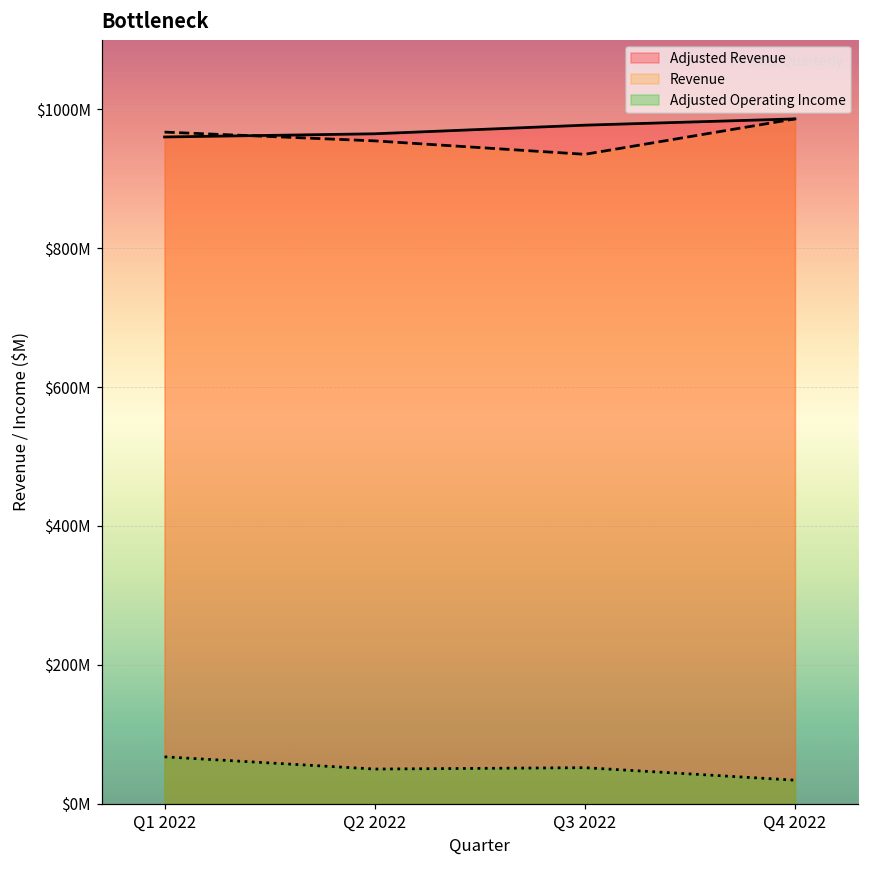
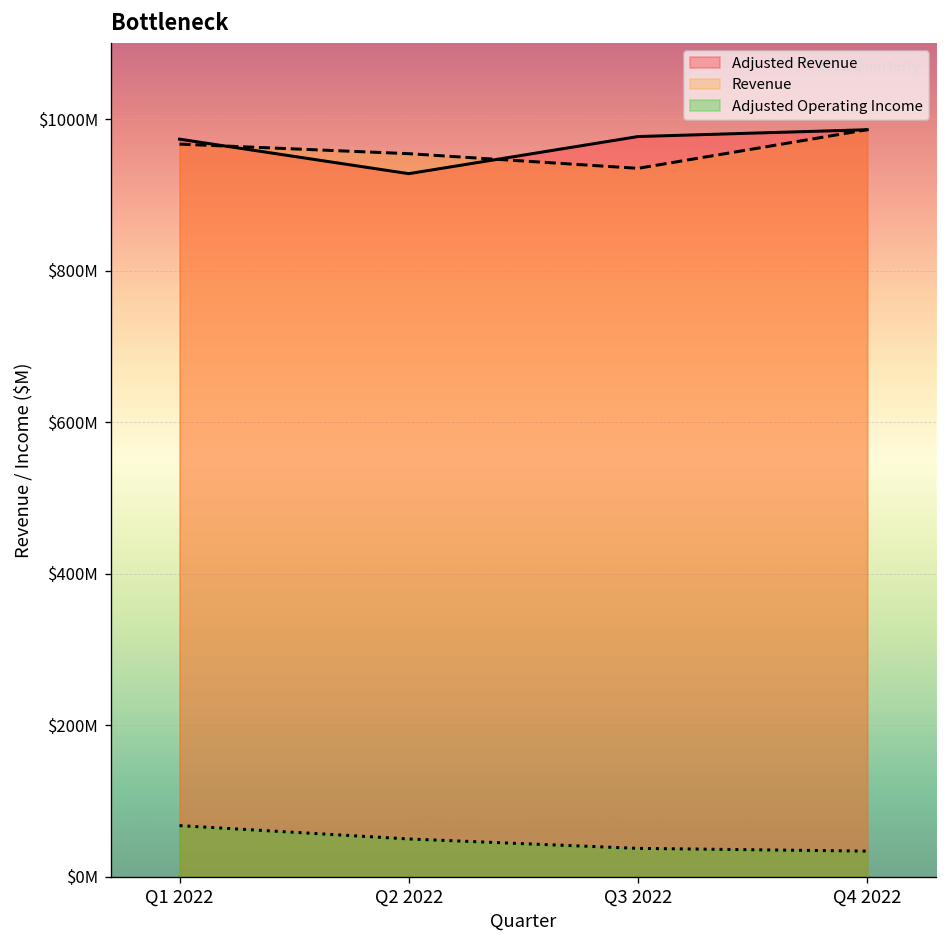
Adjusted Revenue, Q1 2022: $960000000 -> $970000000
Adjusted Revenue, Q2 2022: $960000000 -> $930000000
Adjusted Operating Income, Q3 2022: $50000000 -> $40000000
